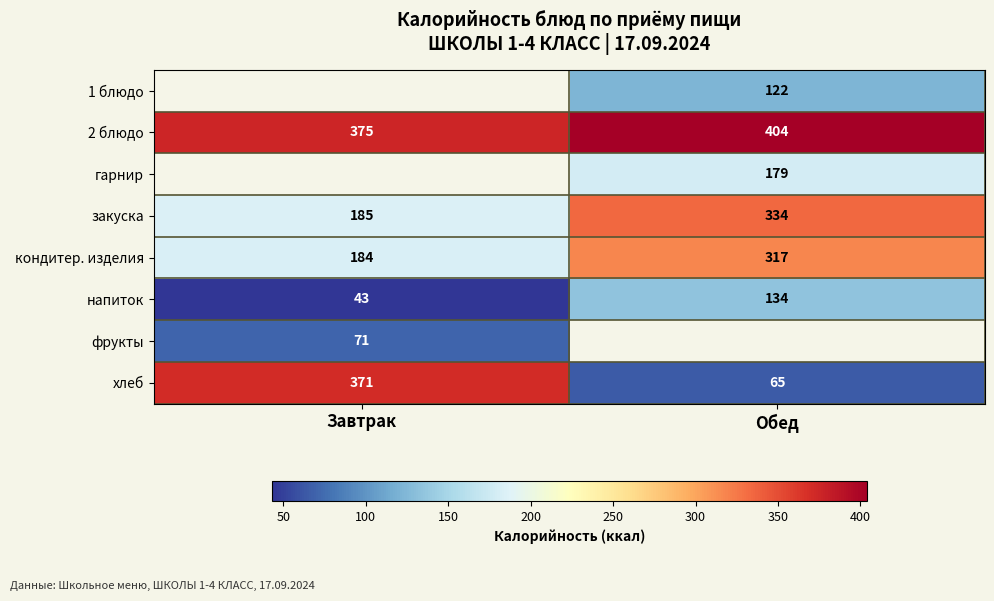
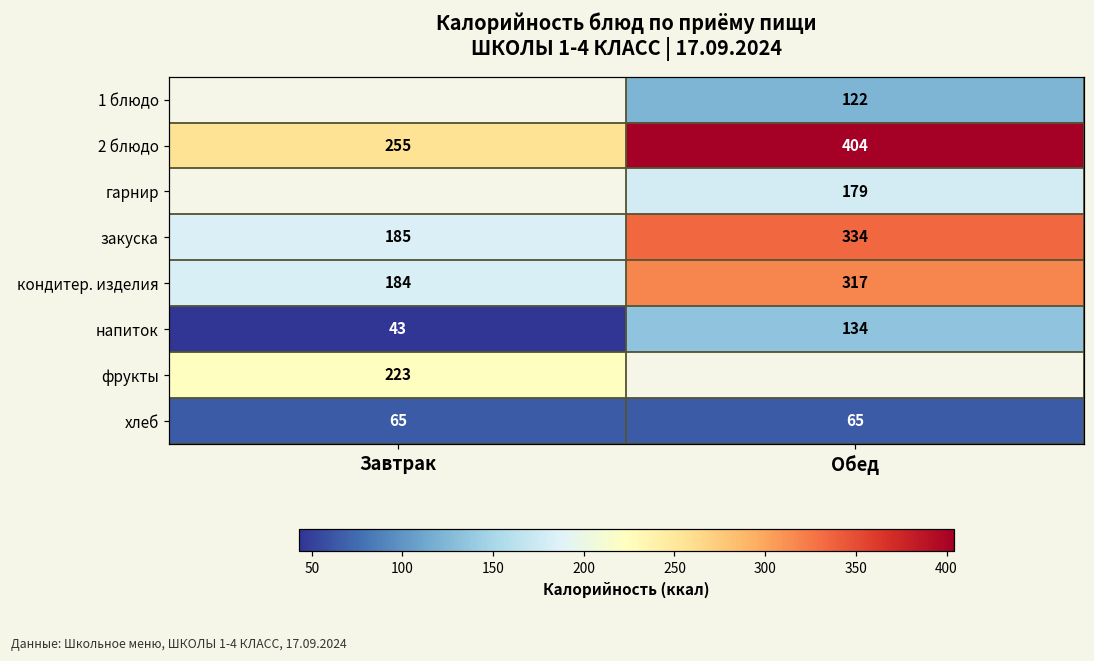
2 блюдо, Завтрак: 375 -> 255
фрукты, Завтрак: 71 -> 223
хлеб, Завтрак: 371 -> 65
